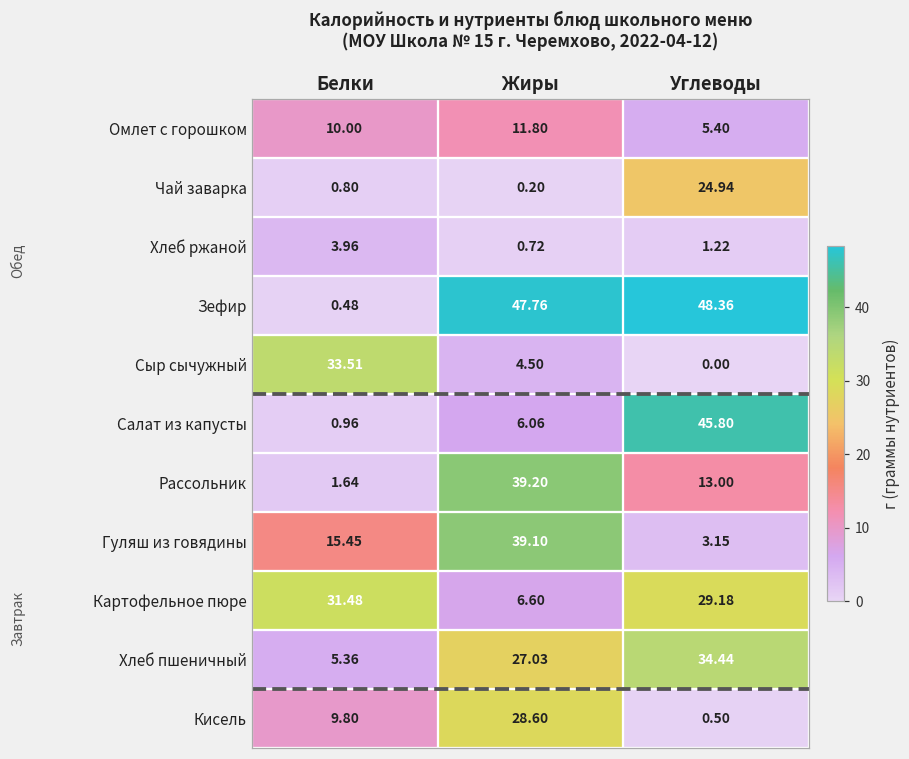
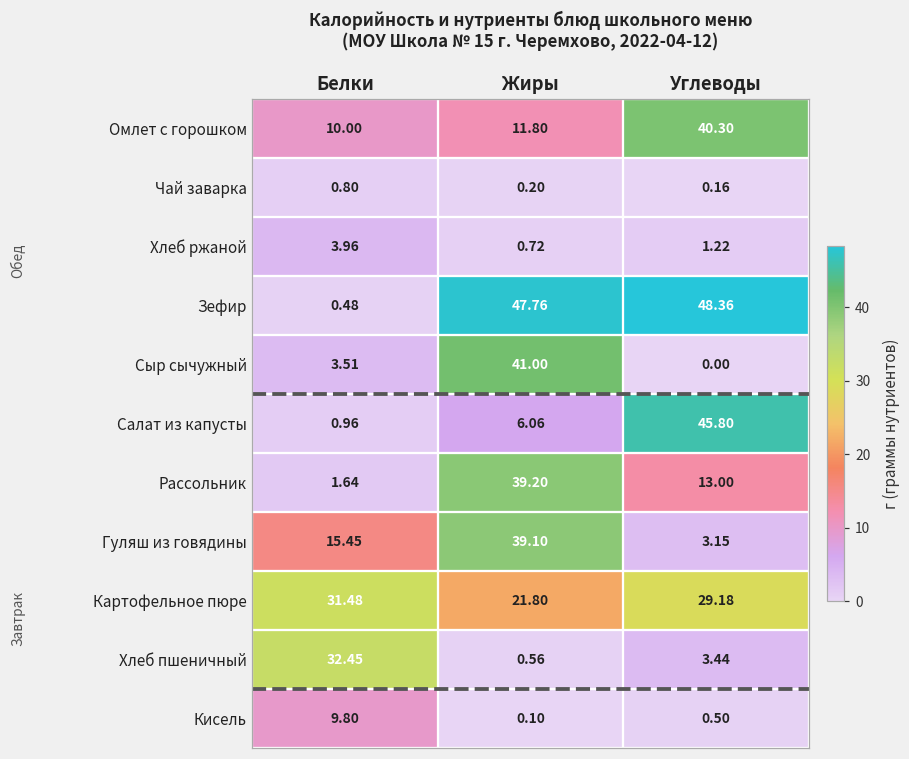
Омлет с горошком, Углеводы: 5.40 -> 40.30
Чай заварка, Углеводы: 24.94 -> 0.16
Сыр сычужный, Белки: 33.51 -> 3.51
Сыр сычужный, Жиры: 4.50 -> 41.00
Картофельное пюре, Жиры: 6.60 -> 21.80
Хлеб пшеничный, Белки: 5.36 -> 32.45
Хлеб пшеничный, Жиры: 27.03 -> 0.56
Хлеб пшеничный, Углеводы: 34.44 -> 3.44
Кисель, Жиры: 28.60 -> 0.10
